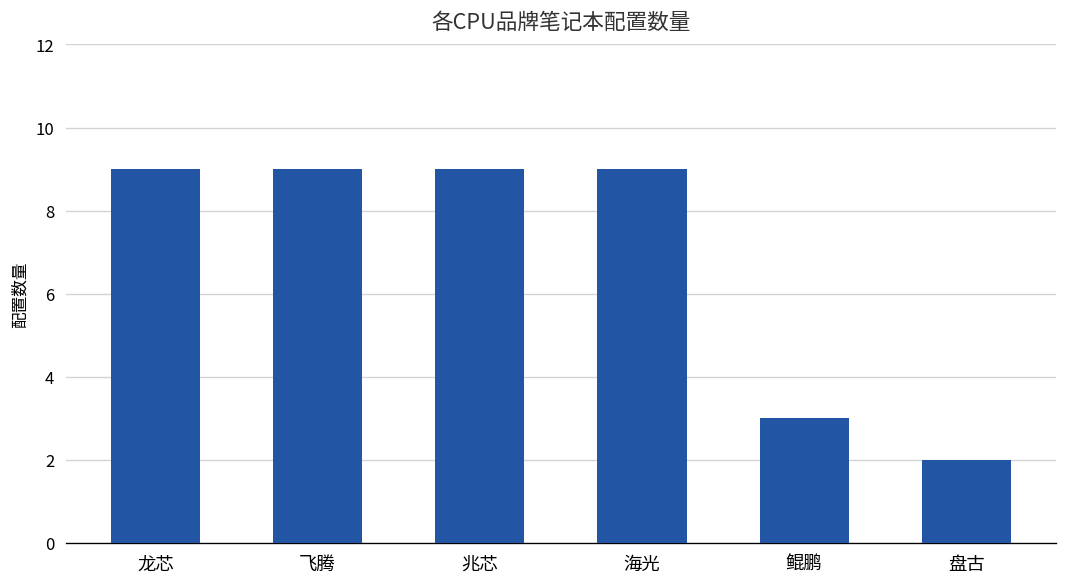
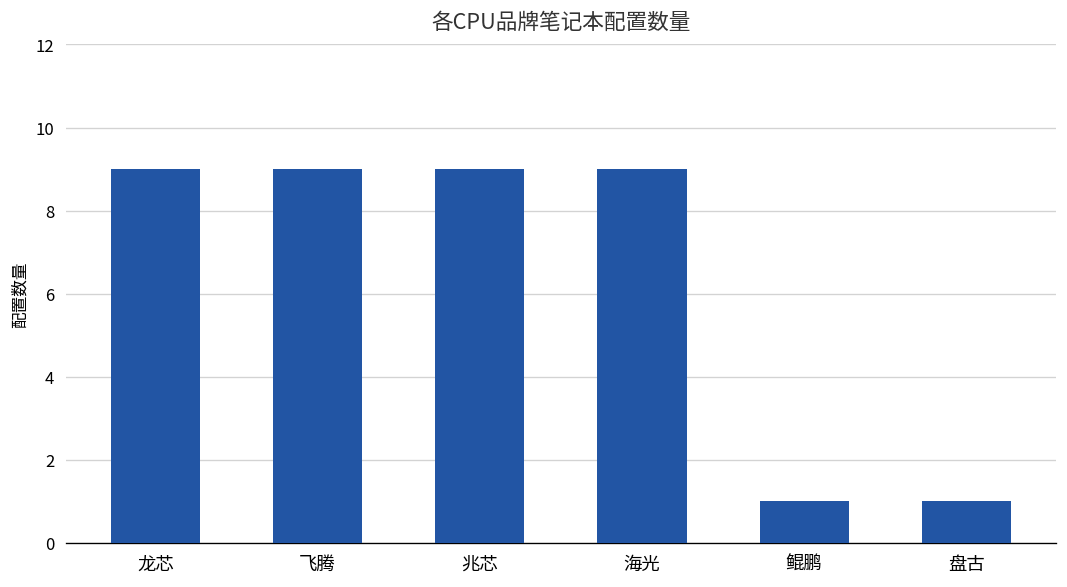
鲲鹏: 3 -> 1
盘古: 2 -> 1
